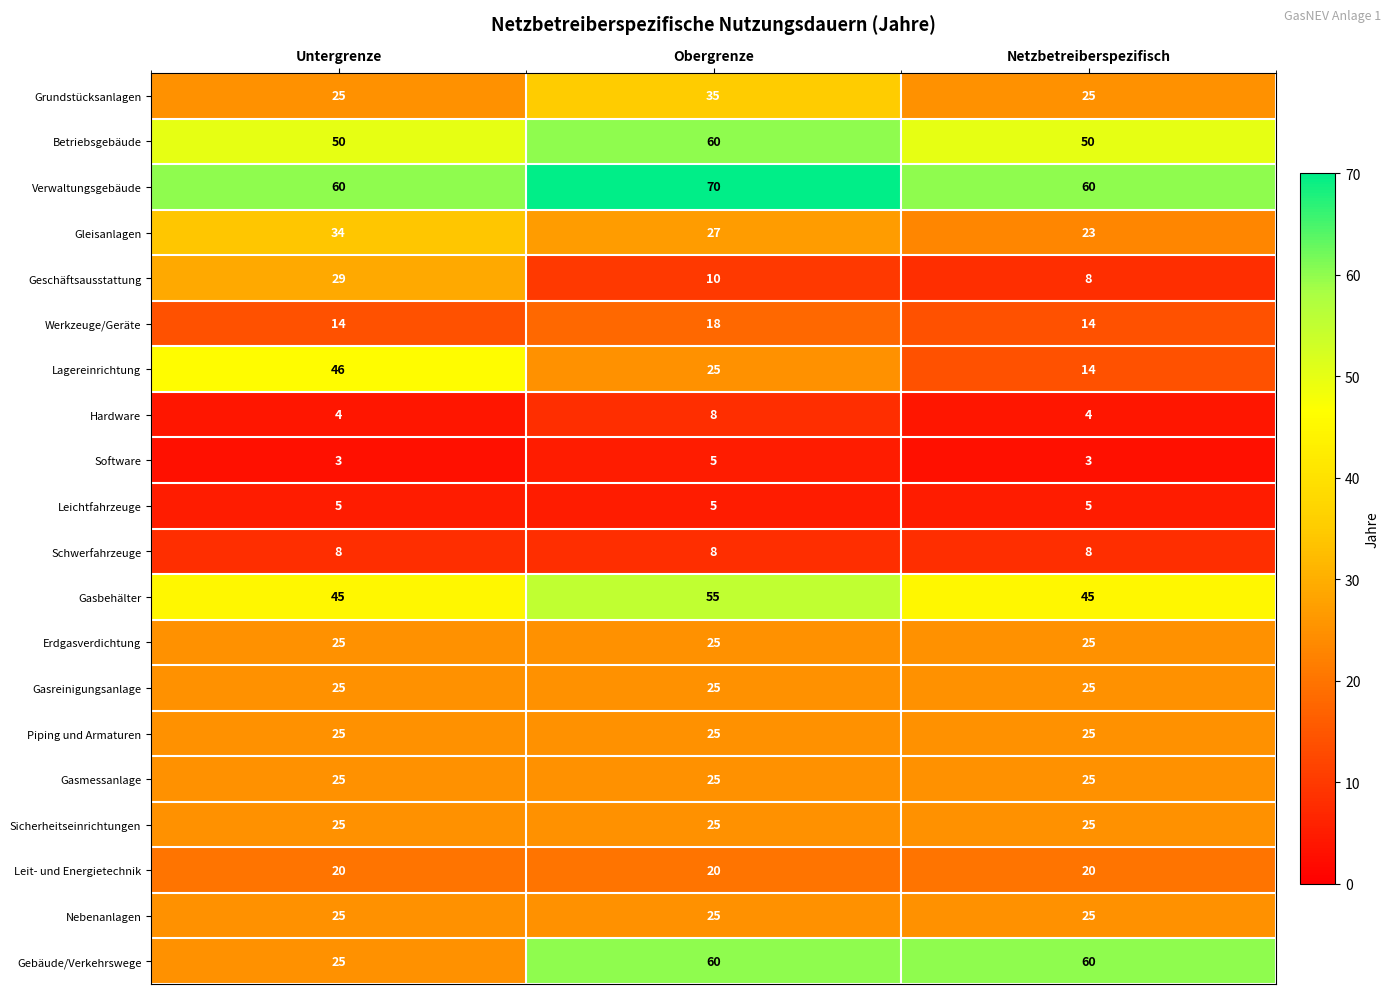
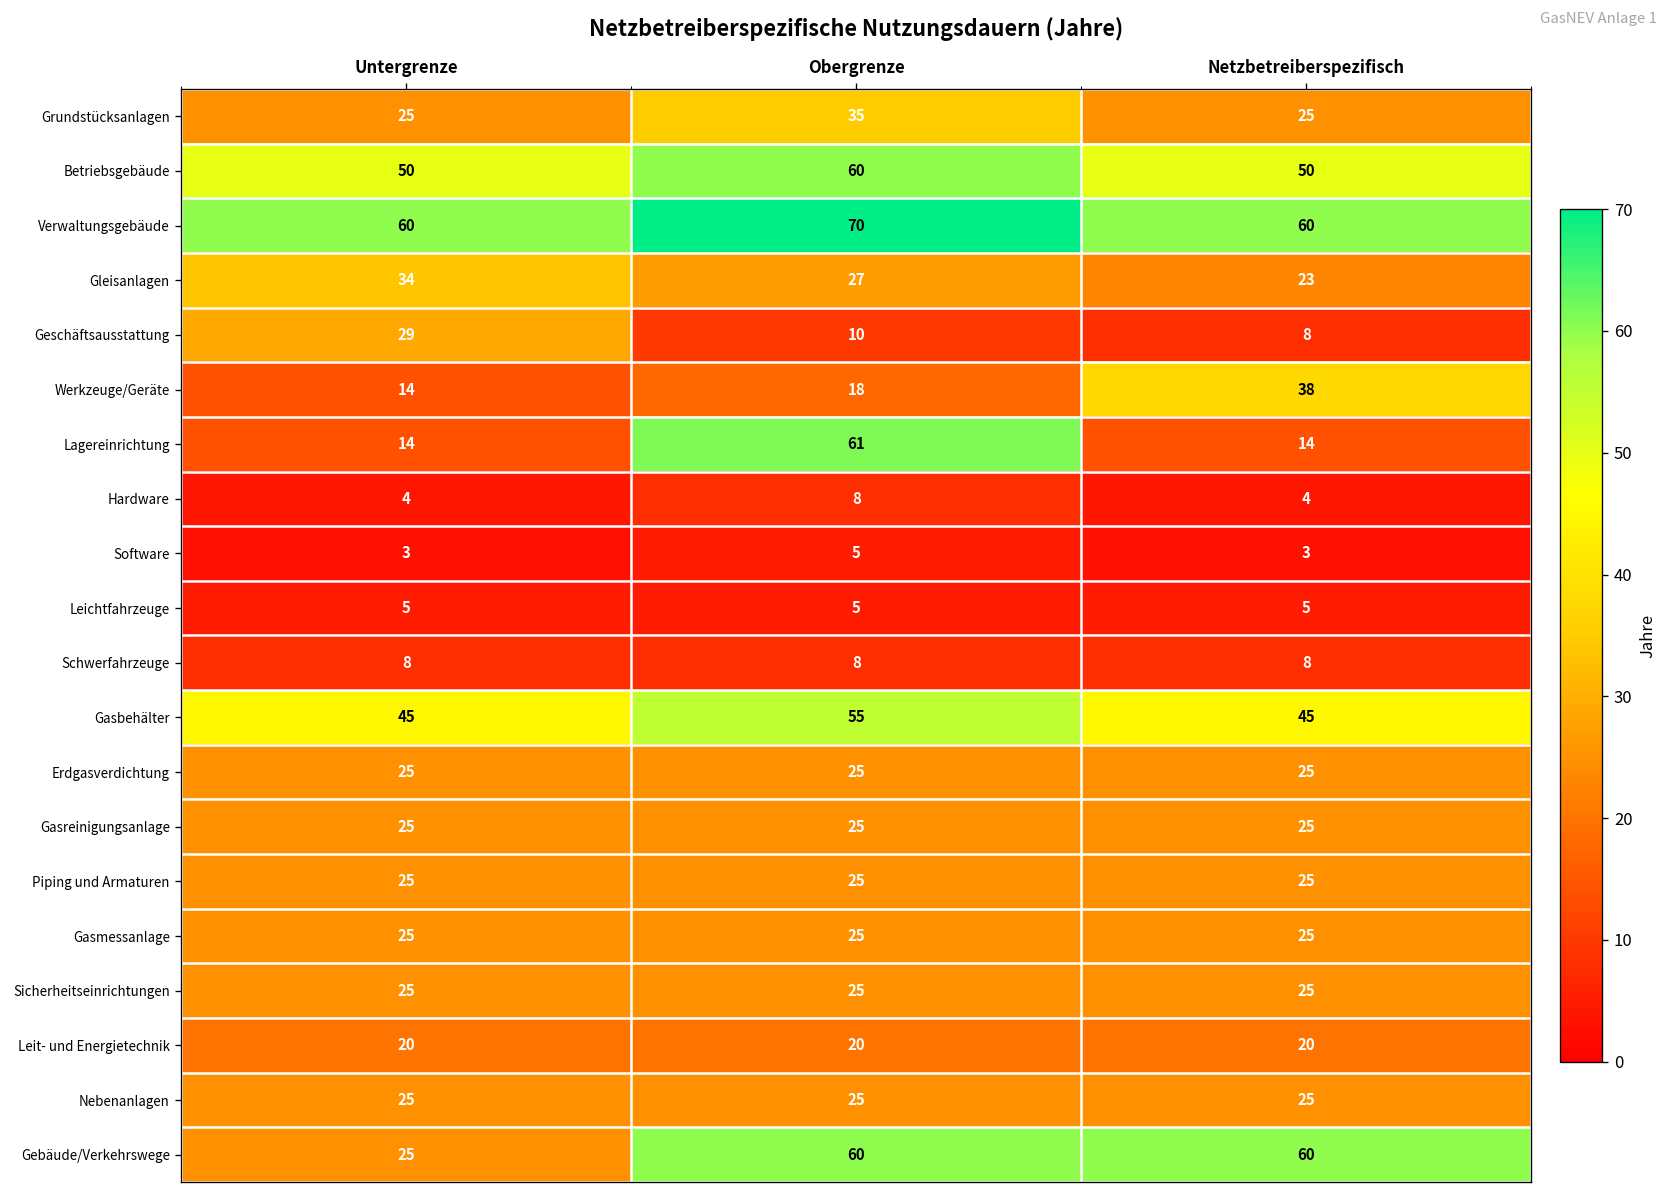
Werkzeuge/Geräte, Netzbetreiberspezifisch: 14 -> 38
Lagereinrichtung, Untergrenze: 46 -> 14
Lagereinrichtung, Obergrenze: 25 -> 61
